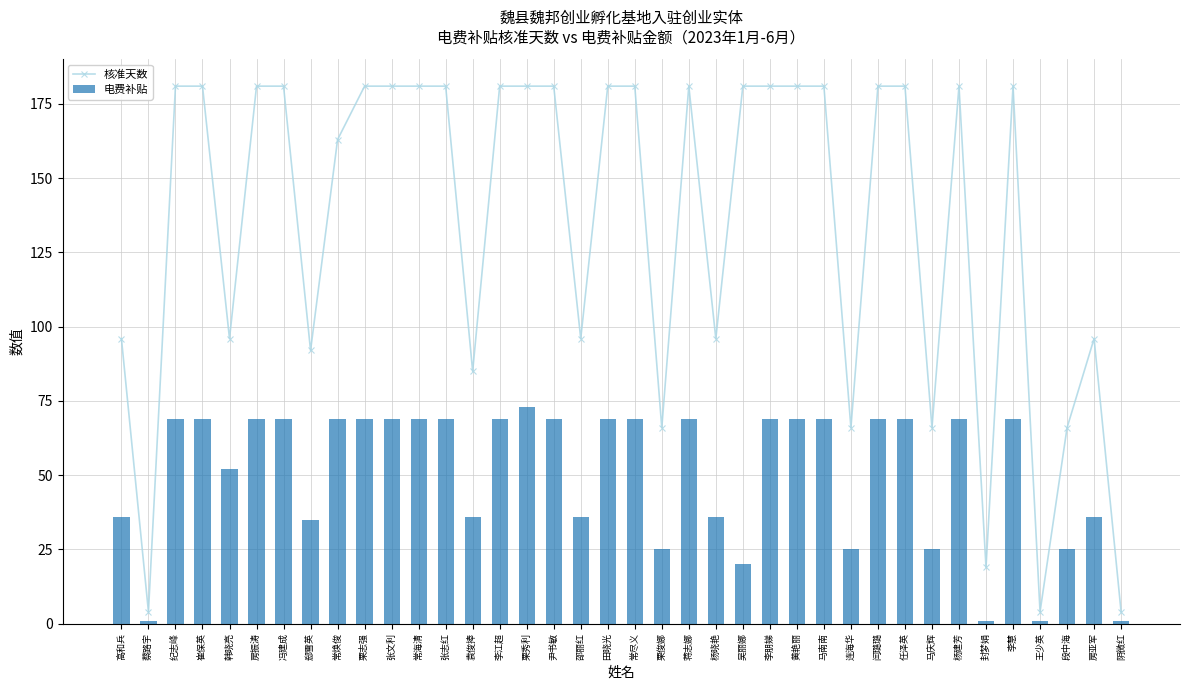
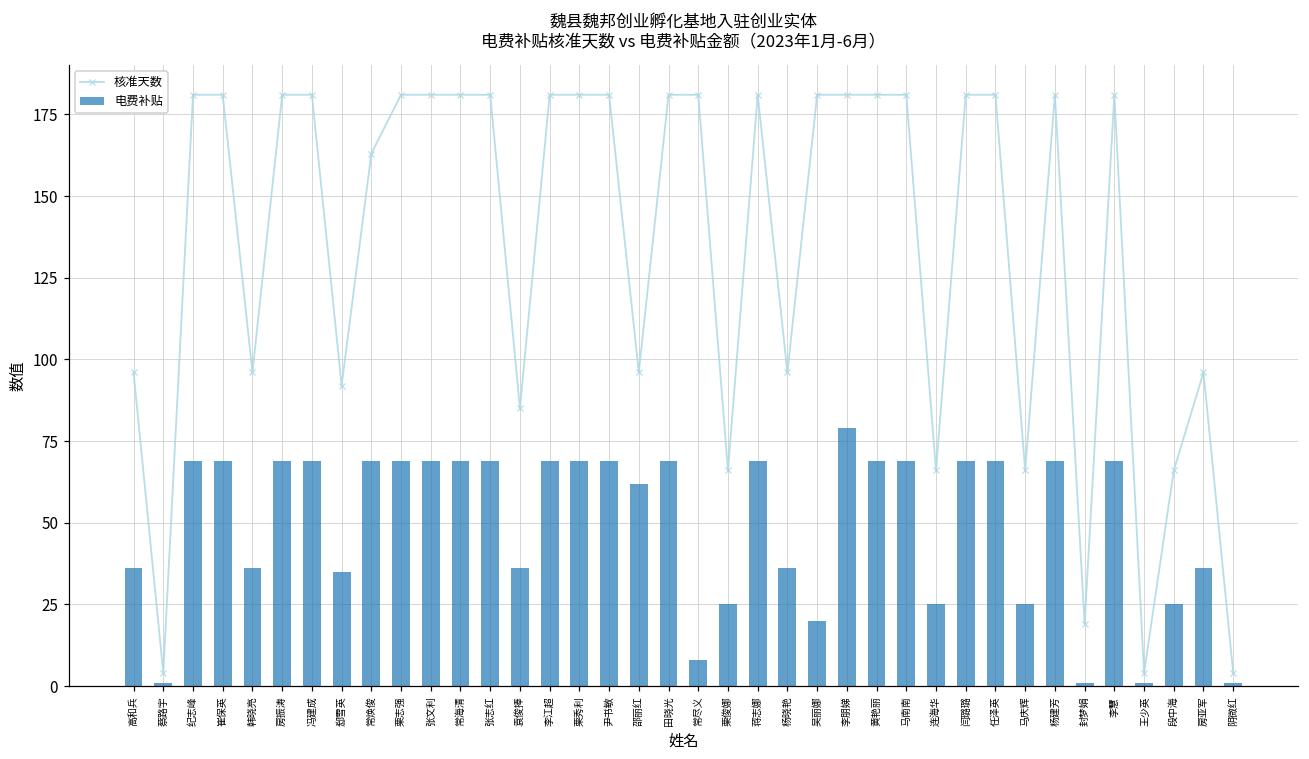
电费补贴, 韩晓亮: 52 -> 36
电费补贴, 栗秀利: 73 -> 69
电费补贴, 邵丽红: 36 -> 62
电费补贴, 常尽义: 69 -> 8
电费补贴, 李朋娣: 69 -> 79
